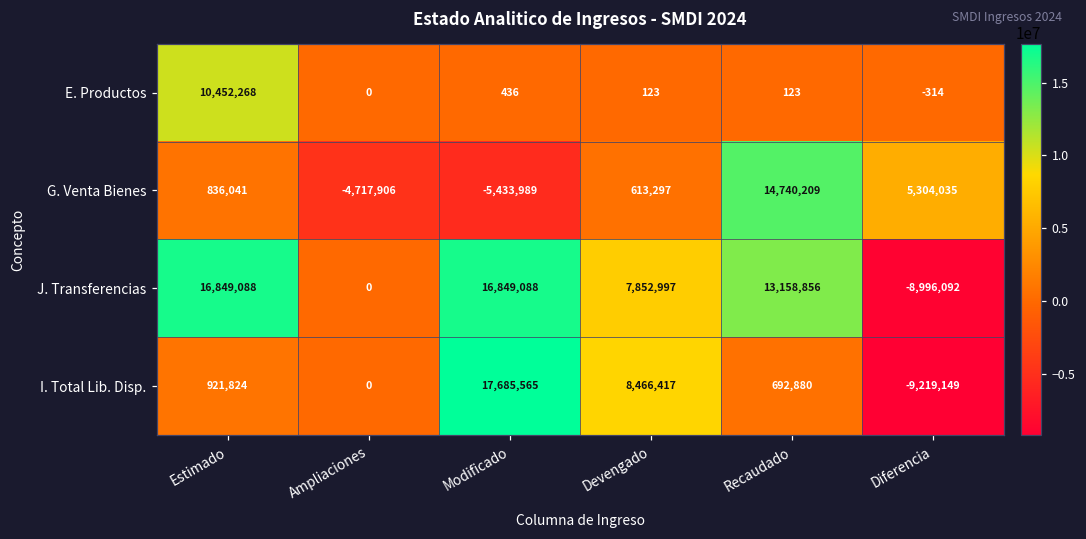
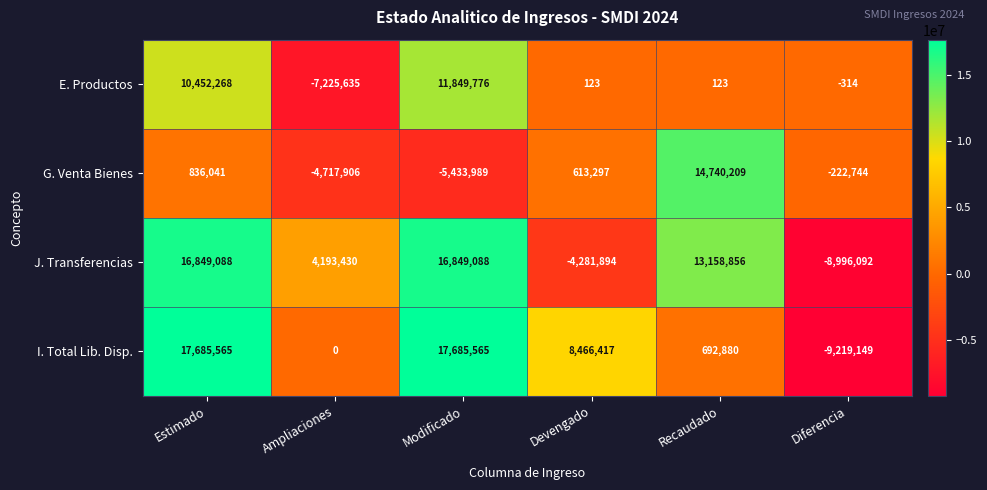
E. Productos, Ampliaciones: 0 -> -7,225,635
E. Productos, Modificado: 436 -> 11,849,776
G. Venta Bienes, Diferencia: 5,304,035 -> -222,744
J. Transferencias, Ampliaciones: 0 -> 4,193,430
J. Transferencias, Devengado: 7,852,997 -> -4,281,894
I. Total Lib. Disp., Estimado: 921,824 -> 17,685,565
